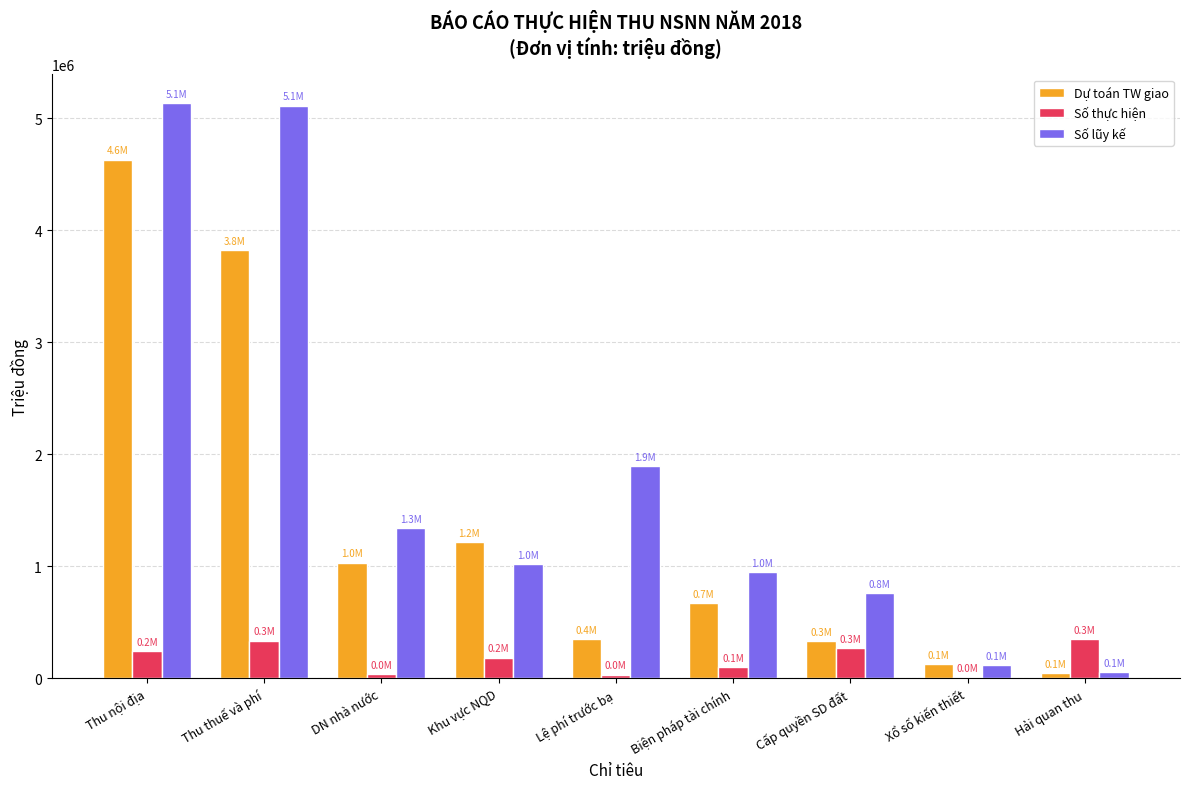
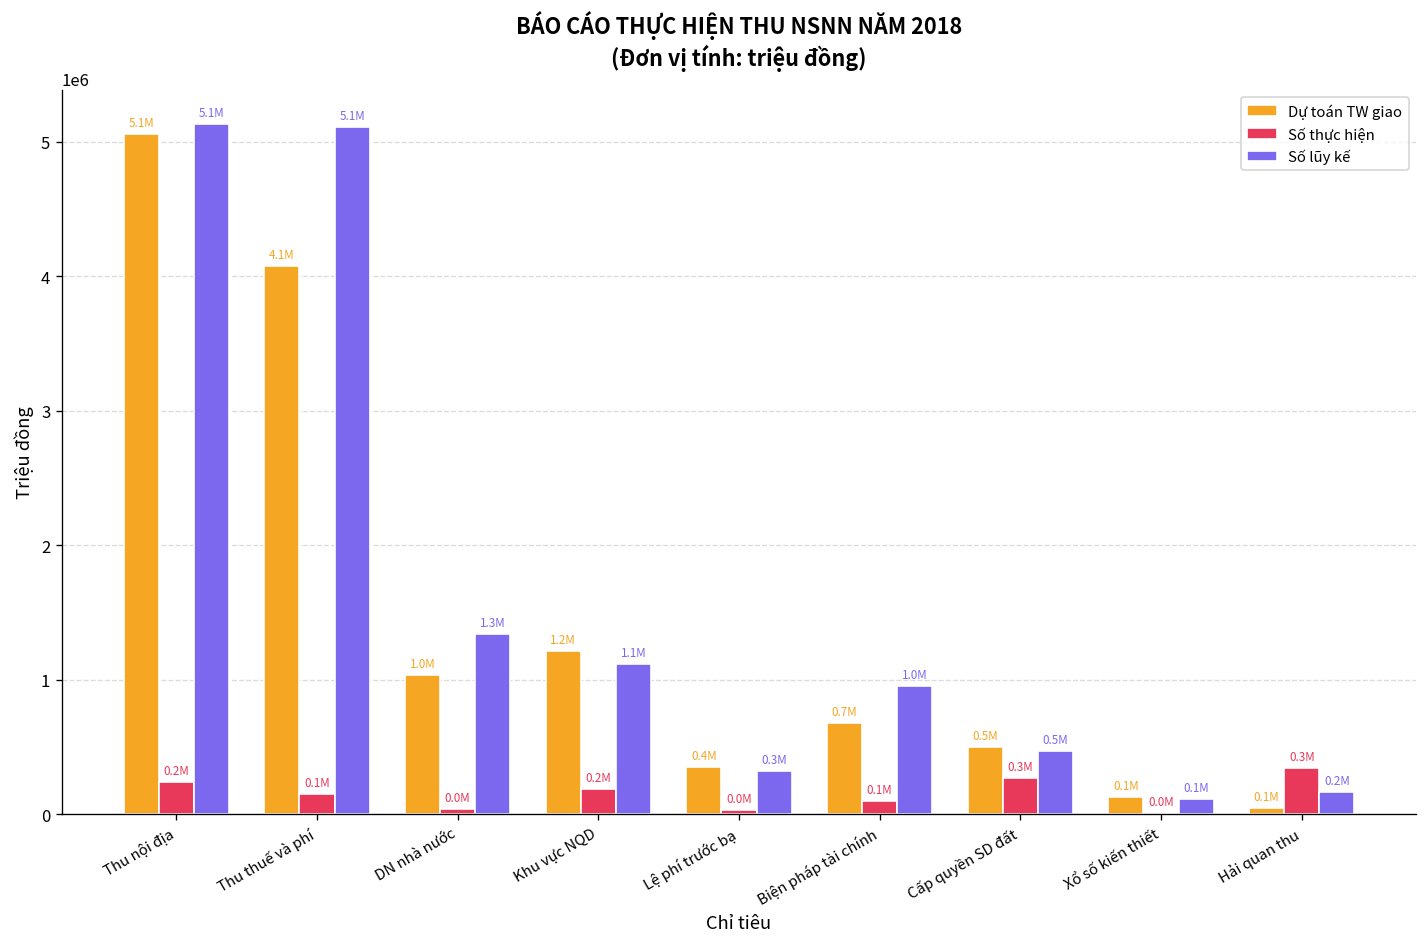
Dự toán TW giao, Thu nội địa: 4.6M -> 5.1M
Dự toán TW giao, Thu thuế và phí: 3.8M -> 4.1M
Số thực hiện, Thu thuế và phí: 0.3M -> 0.1M
Số lũy kế, Khu vực NQD: 1.0M -> 1.1M
Số lũy kế, Lệ phí trước bạ: 1.9M -> 0.3M
Dự toán TW giao, Cấp quyền SD đất: 0.3M -> 0.5M
Số lũy kế, Cấp quyền SD đất: 0.8M -> 0.5M
Số lũy kế, Hải quan thu: 0.1M -> 0.2M
